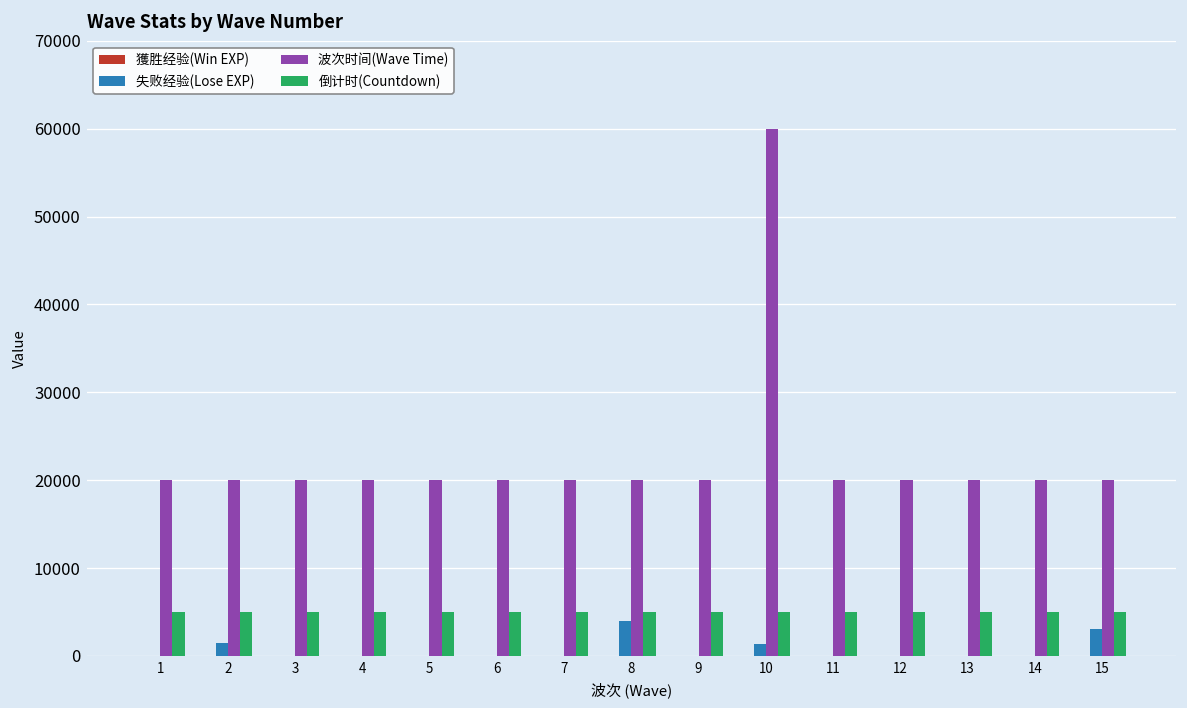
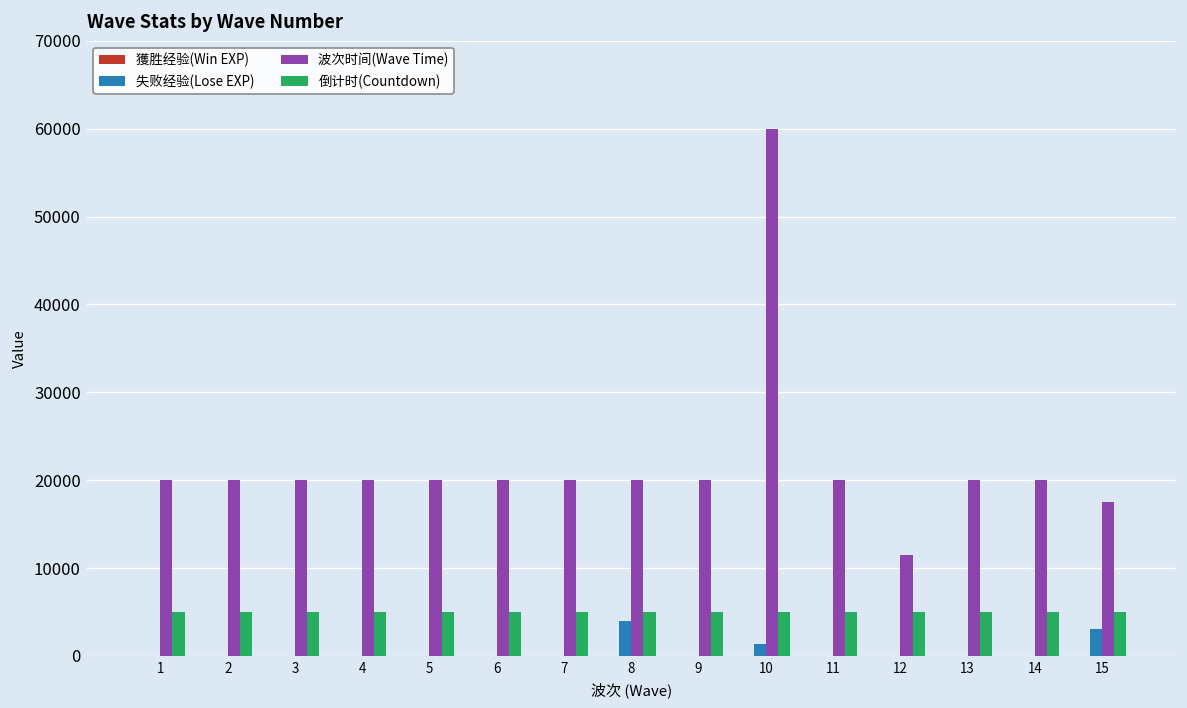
失败经验(Lose EXP), 2: 2000 -> 0
波次时间(Wave Time), 12: 20000 -> 11000
波次时间(Wave Time), 15: 20000 -> 17000
